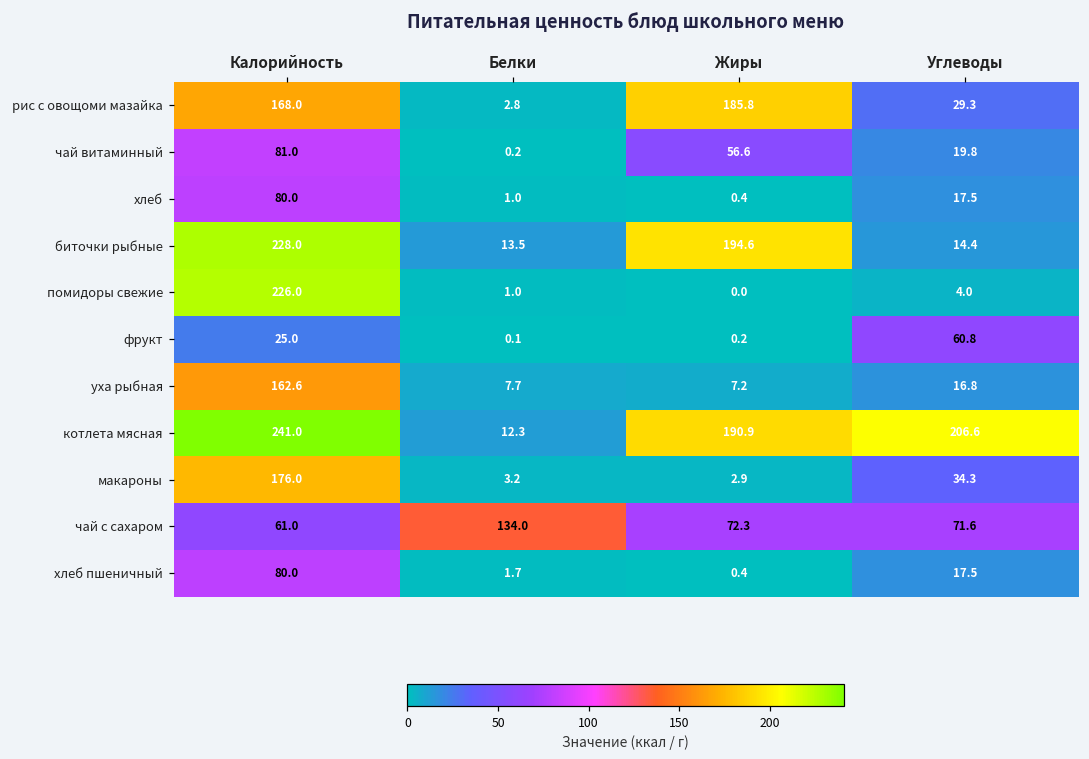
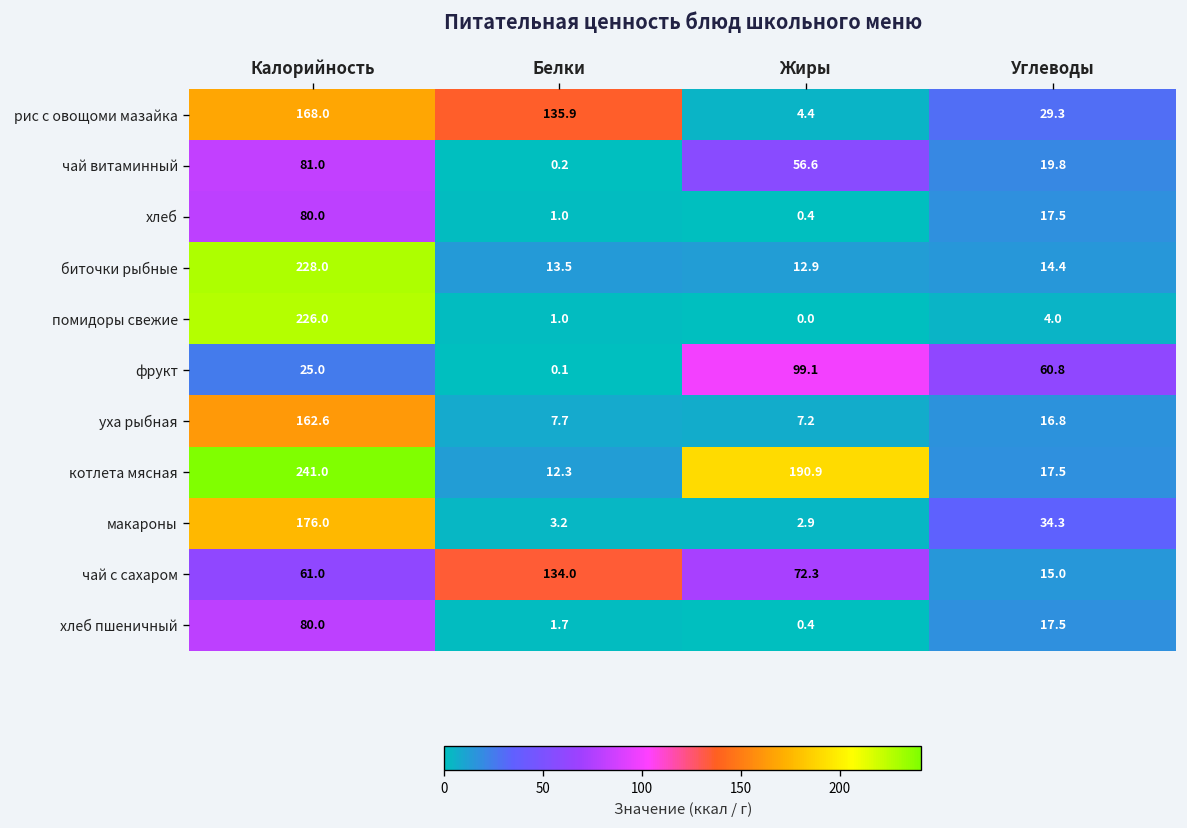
рис с овощоми мазайка, Белки: 2.8 -> 135.9
рис с овощоми мазайка, Жиры: 185.8 -> 4.4
биточки рыбные, Жиры: 194.6 -> 12.9
фрукт, Жиры: 0.2 -> 99.1
котлета мясная, Углеводы: 206.6 -> 17.5
чай с сахаром, Углеводы: 71.6 -> 15.0
